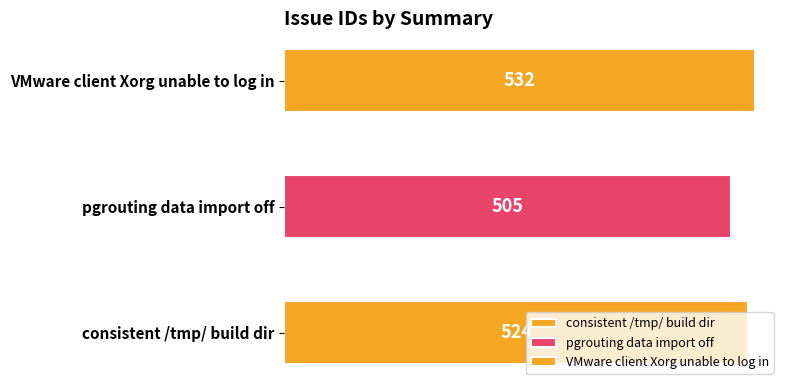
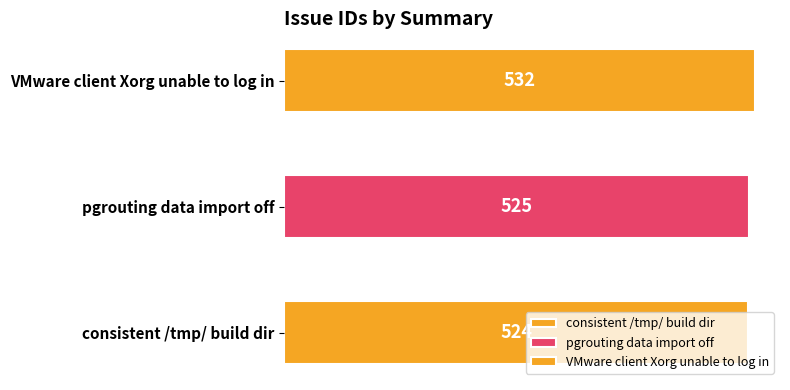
pgrouting data import off: 505 -> 525
